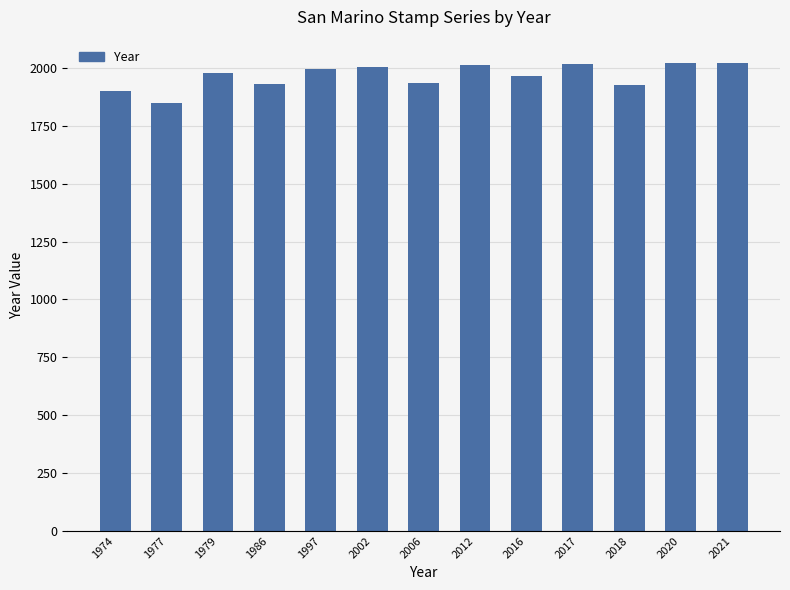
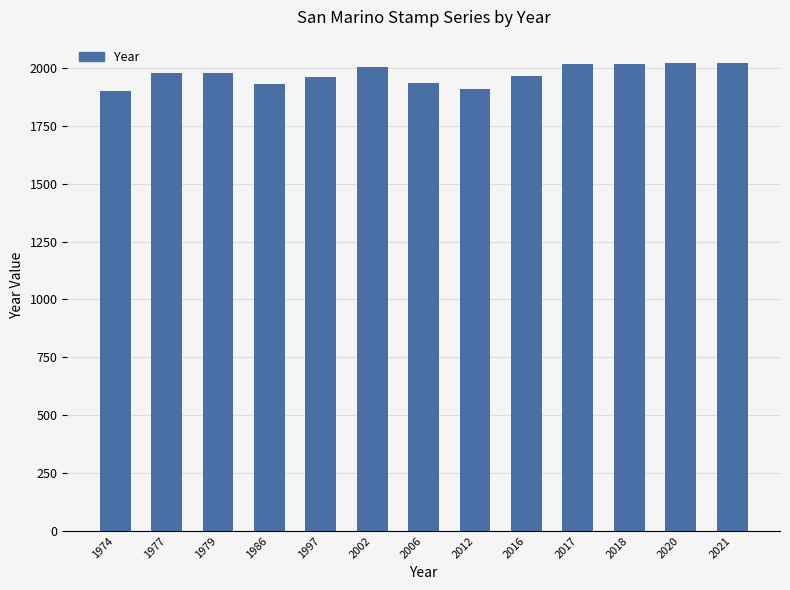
1977: 1850 -> 1980
1997: 2000 -> 1960
2012: 2010 -> 1910
2018: 1930 -> 2020
